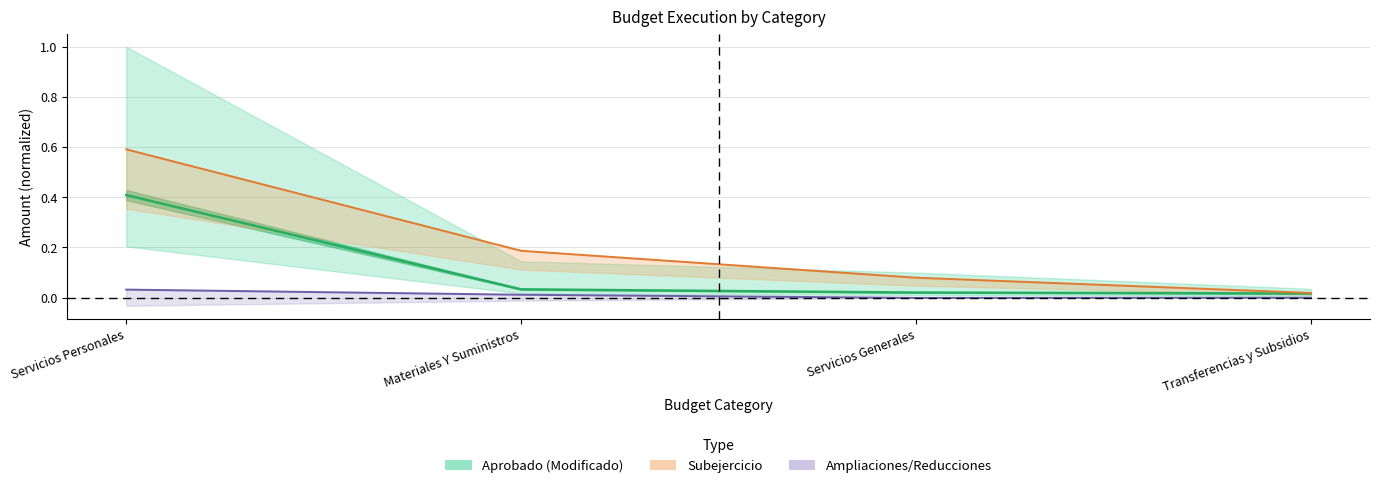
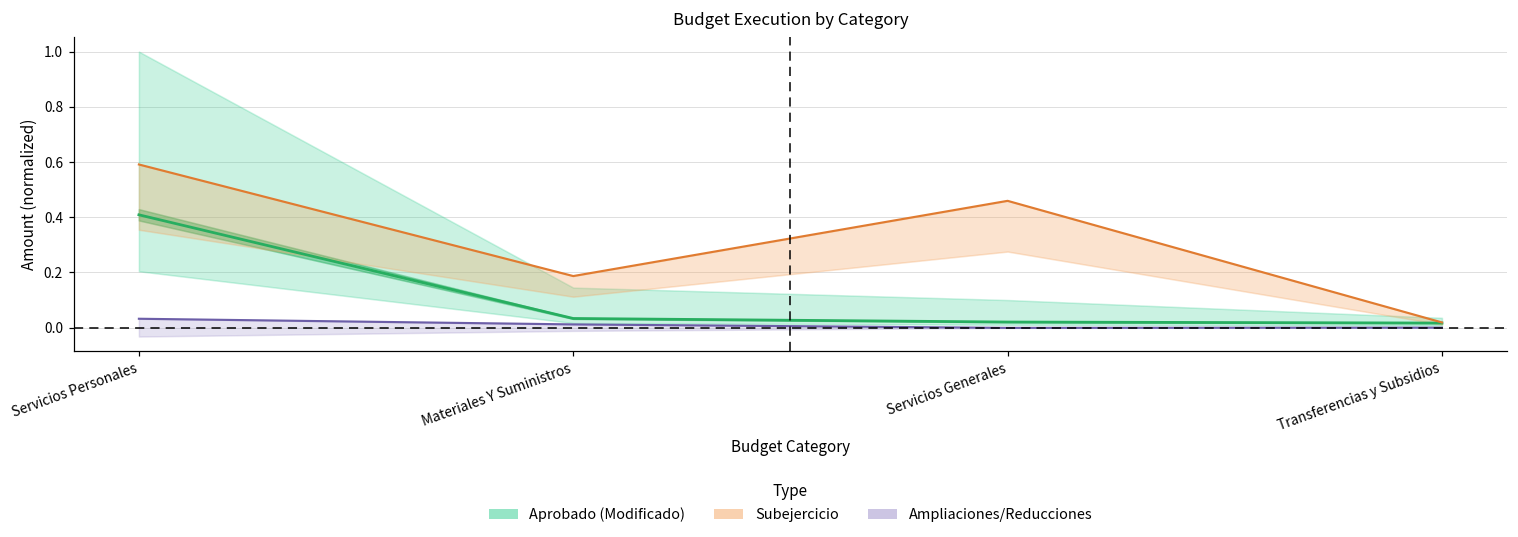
Subejercicio, Servicios Generales: 0.08 -> 0.46
